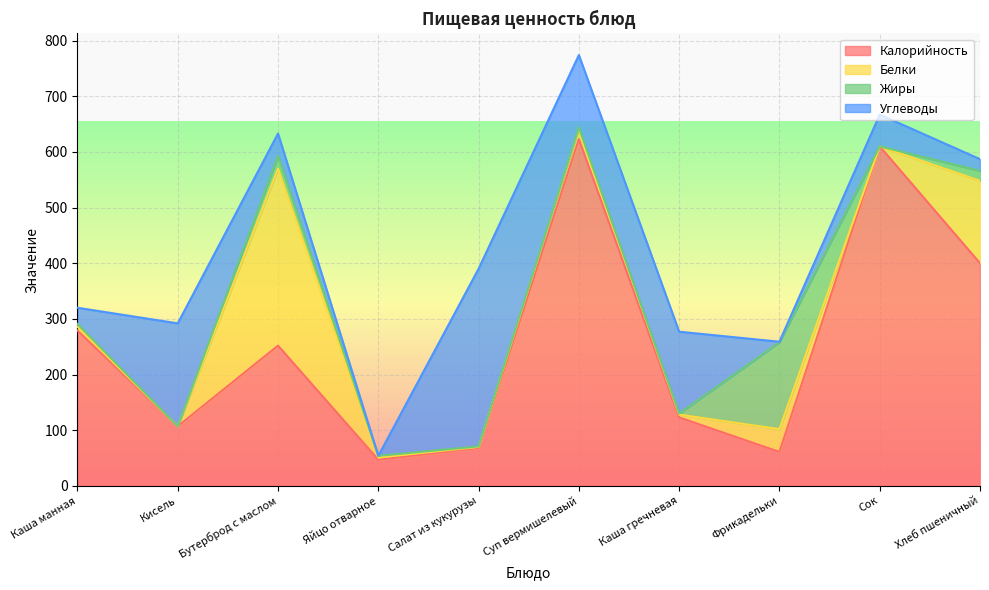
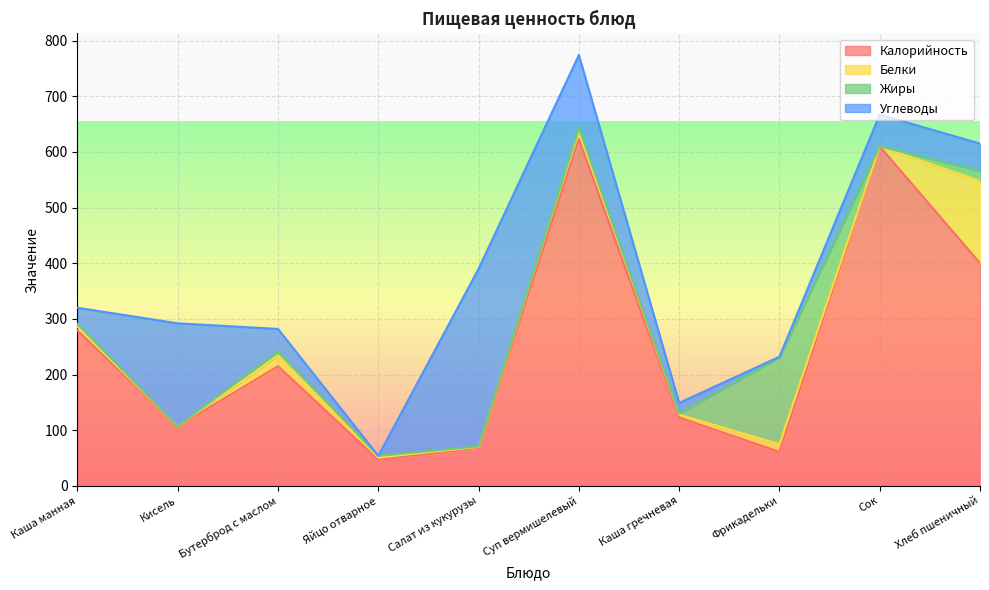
Калорийность, Бутерброд с маслом: 250 -> 220
Белки, Бутерброд с маслом: 320 -> 20
Жиры, Бутерброд с маслом: 20 -> 10
Углеводы, Каша гречневая: 150 -> 20
Белки, Фрикадельки: 40 -> 10
Углеводы, Хлеб пшеничный: 20 -> 50
